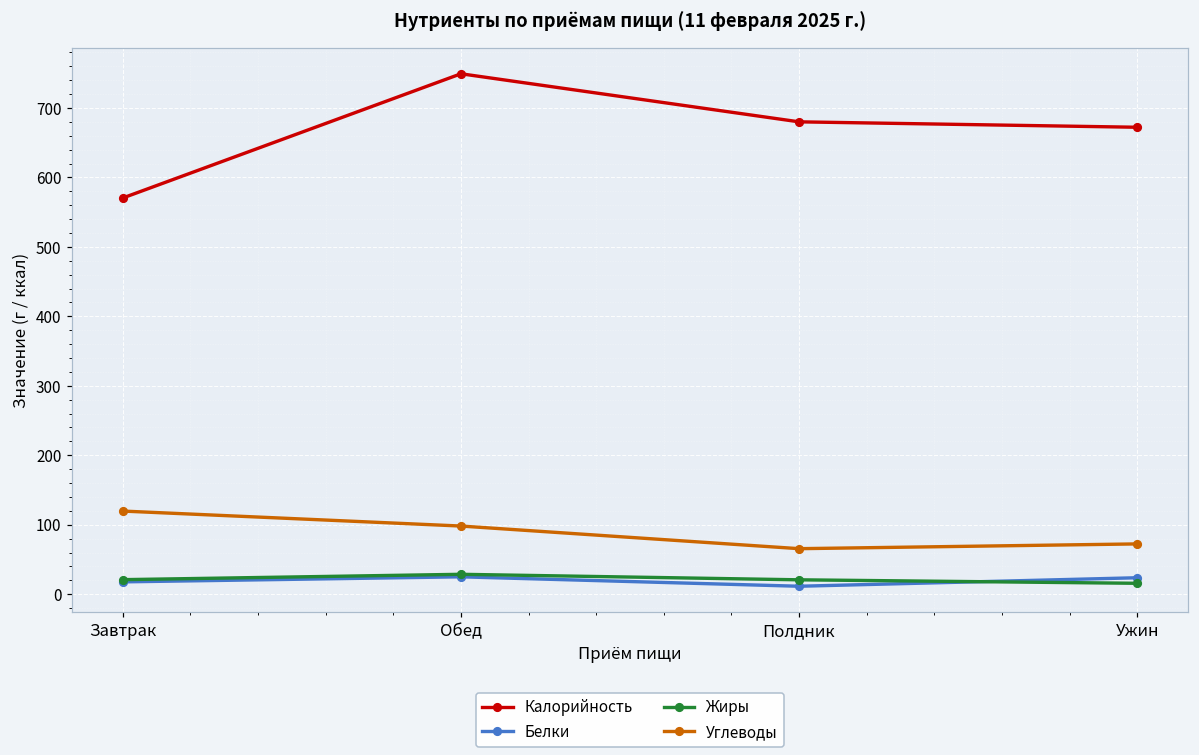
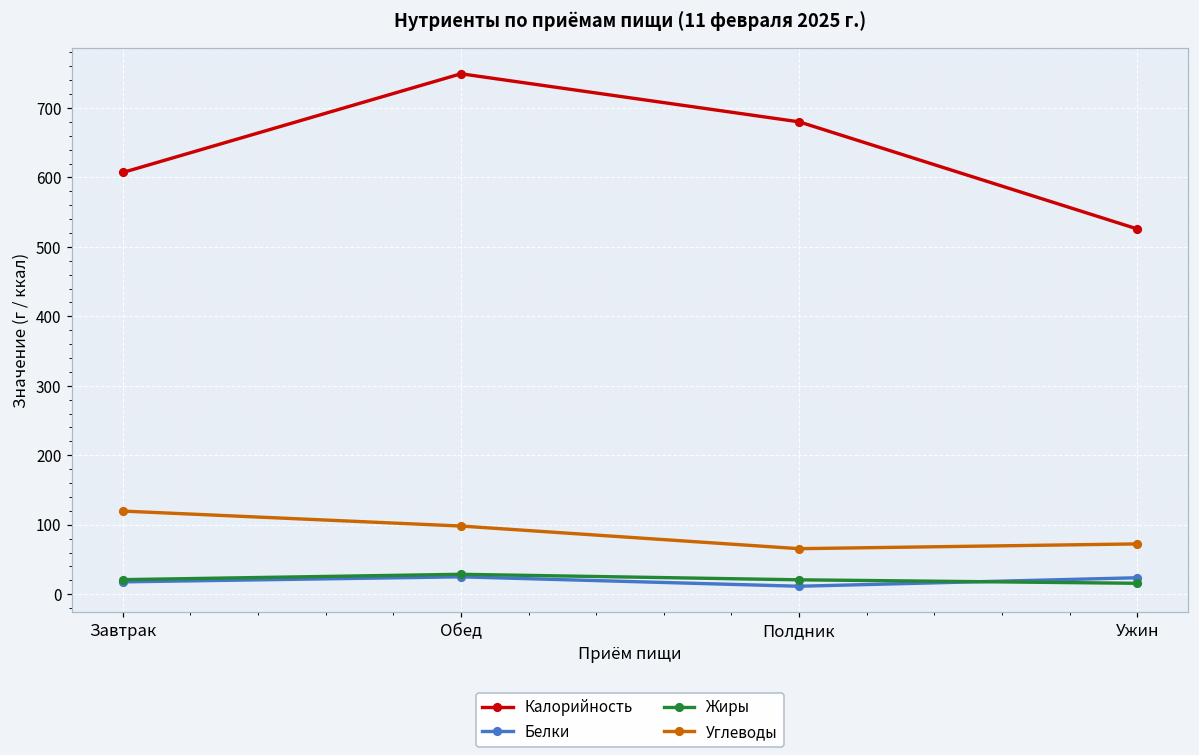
Калорийность, Завтрак: 570 -> 610
Калорийность, Ужин: 670 -> 530
